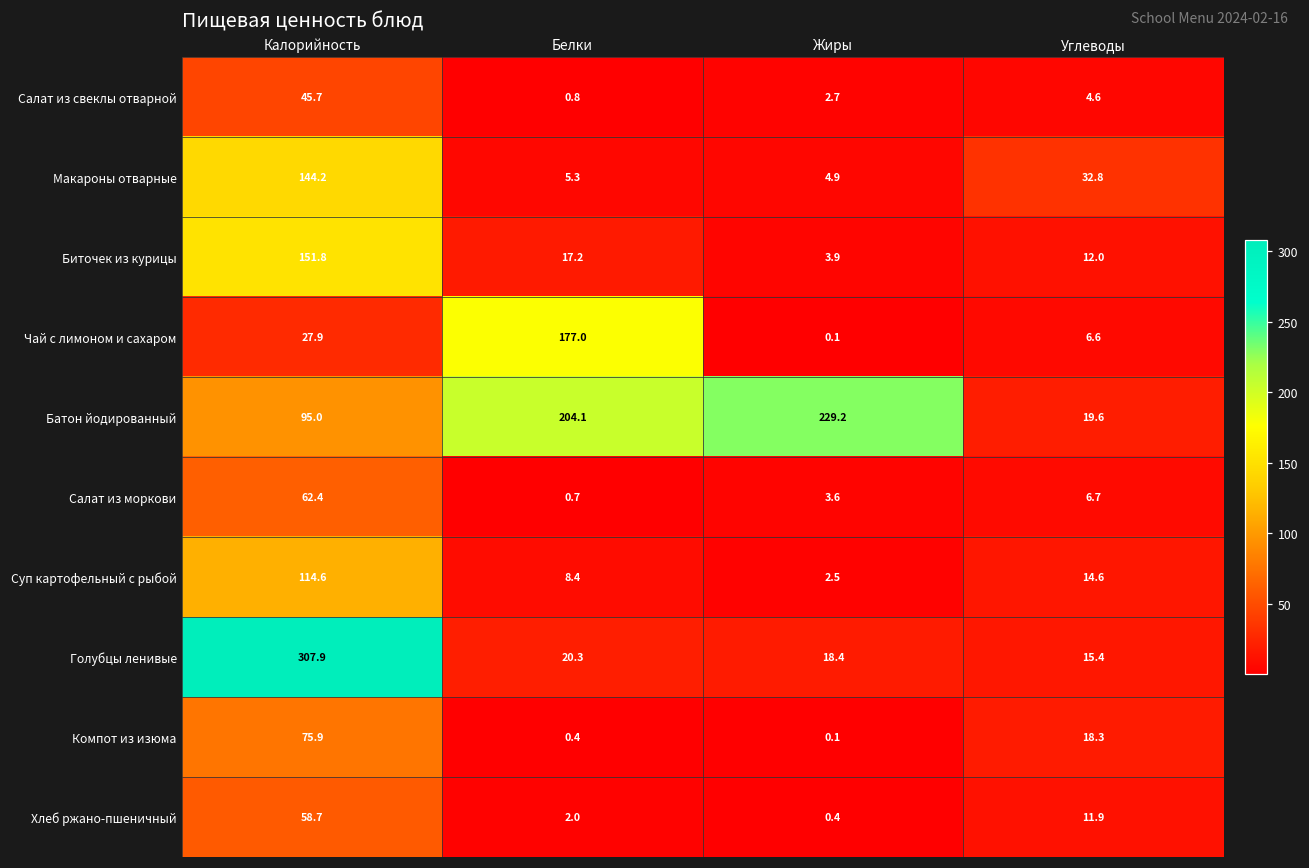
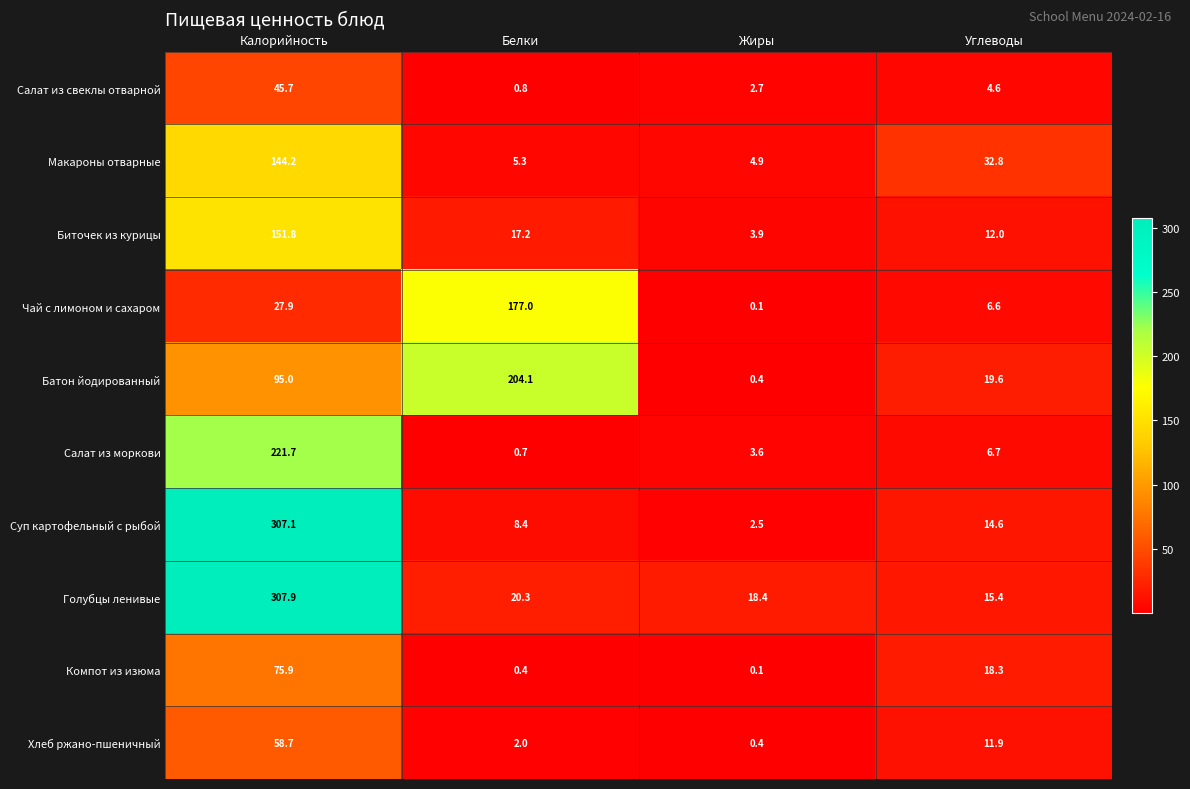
Батон йодированный, Жиры: 229.2 -> 0.4
Салат из моркови, Калорийность: 62.4 -> 221.7
Суп картофельный с рыбой, Калорийность: 114.6 -> 307.1
